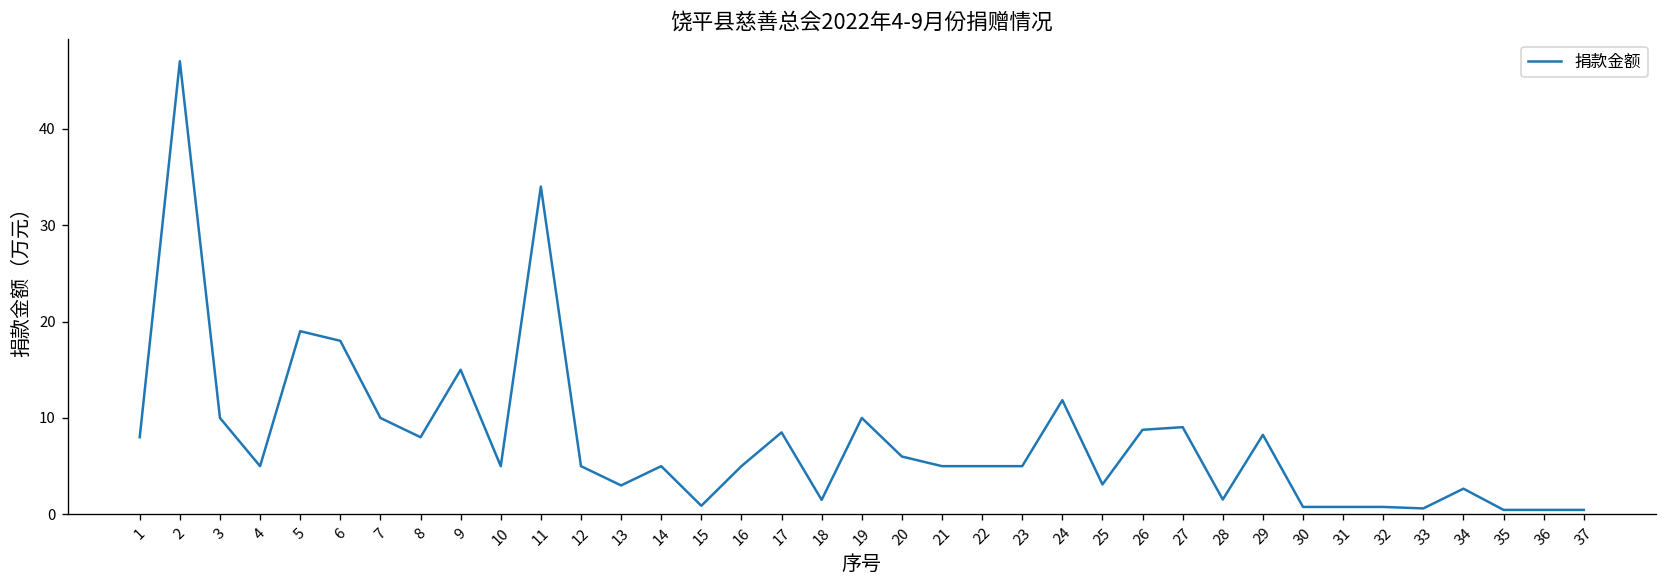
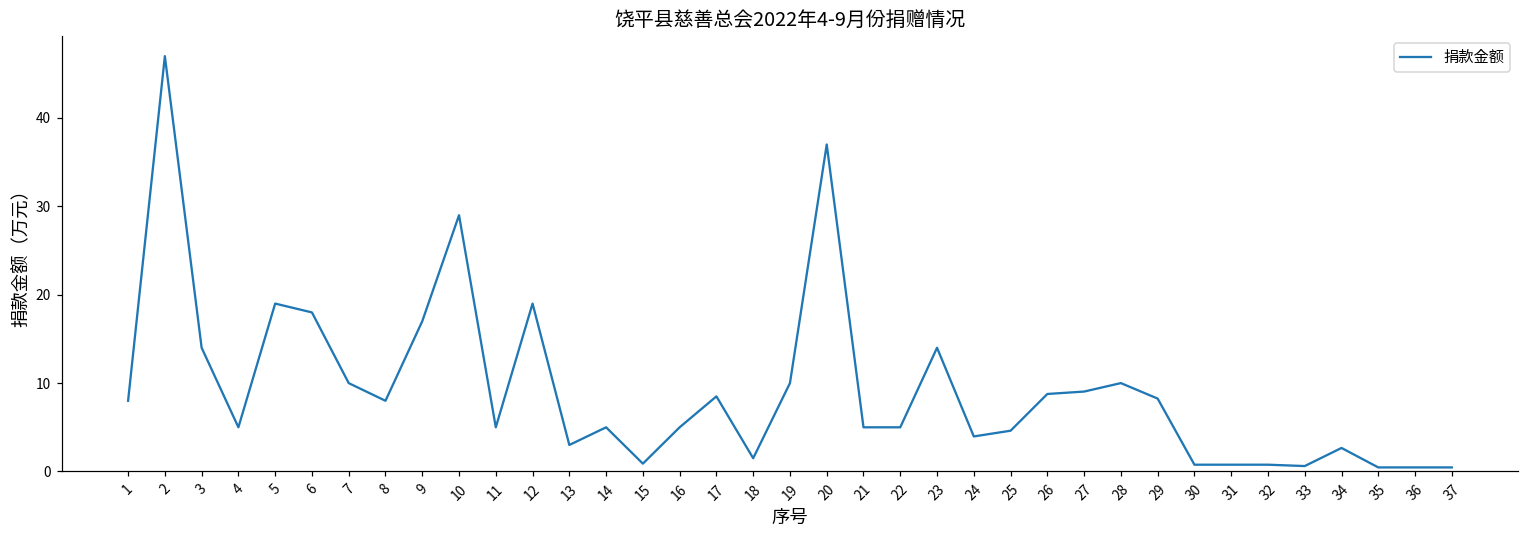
3: 10 -> 14
9: 15 -> 17
10: 5 -> 29
11: 34 -> 5
12: 5 -> 19
20: 6 -> 37
23: 5 -> 14
24: 12 -> 4
25: 3 -> 5
28: 2 -> 10
